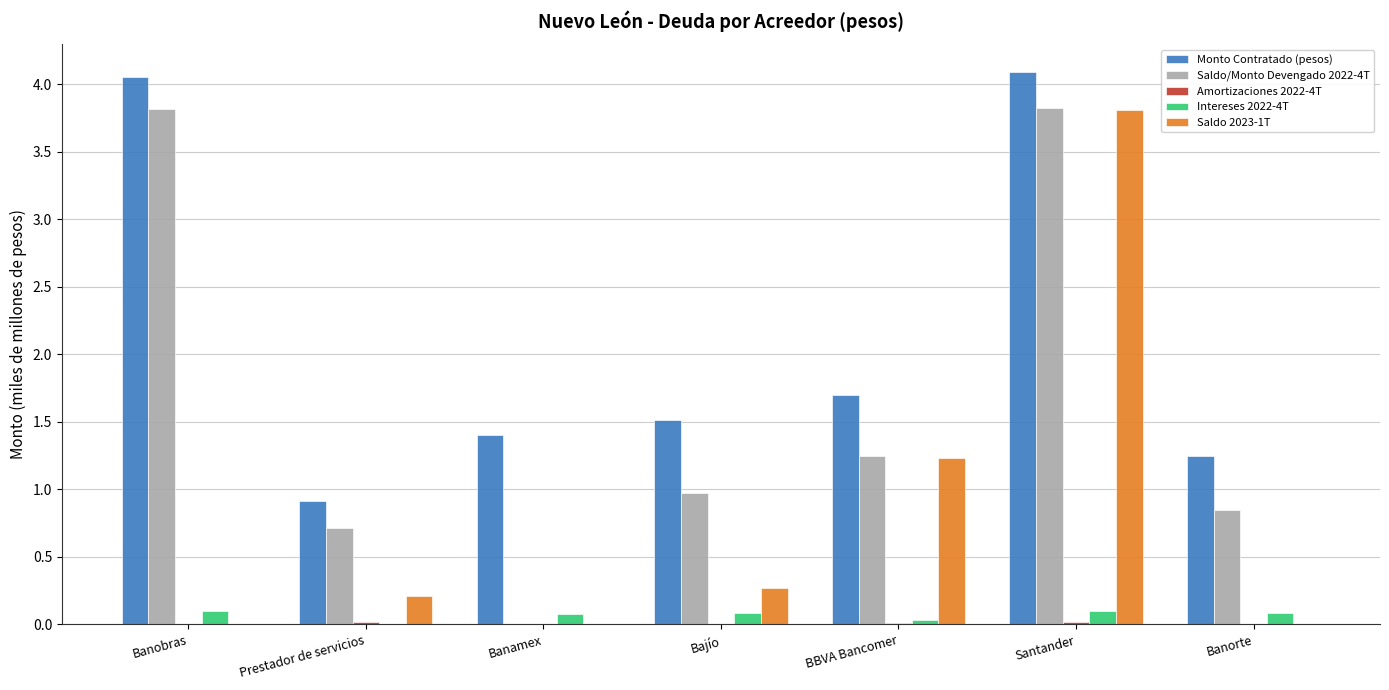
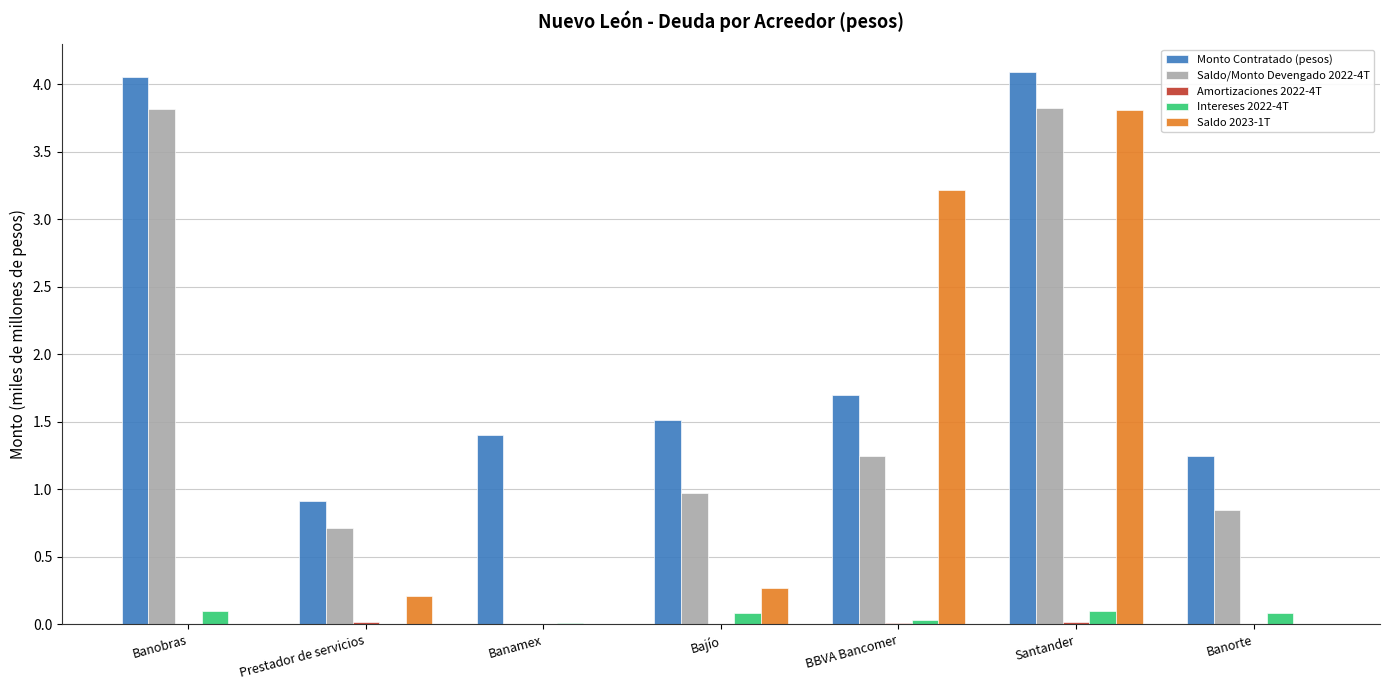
Intereses 2022-4T, Banamex: 0.08 -> 0.01
Saldo 2023-1T, BBVA Bancomer: 1.23 -> 3.22
